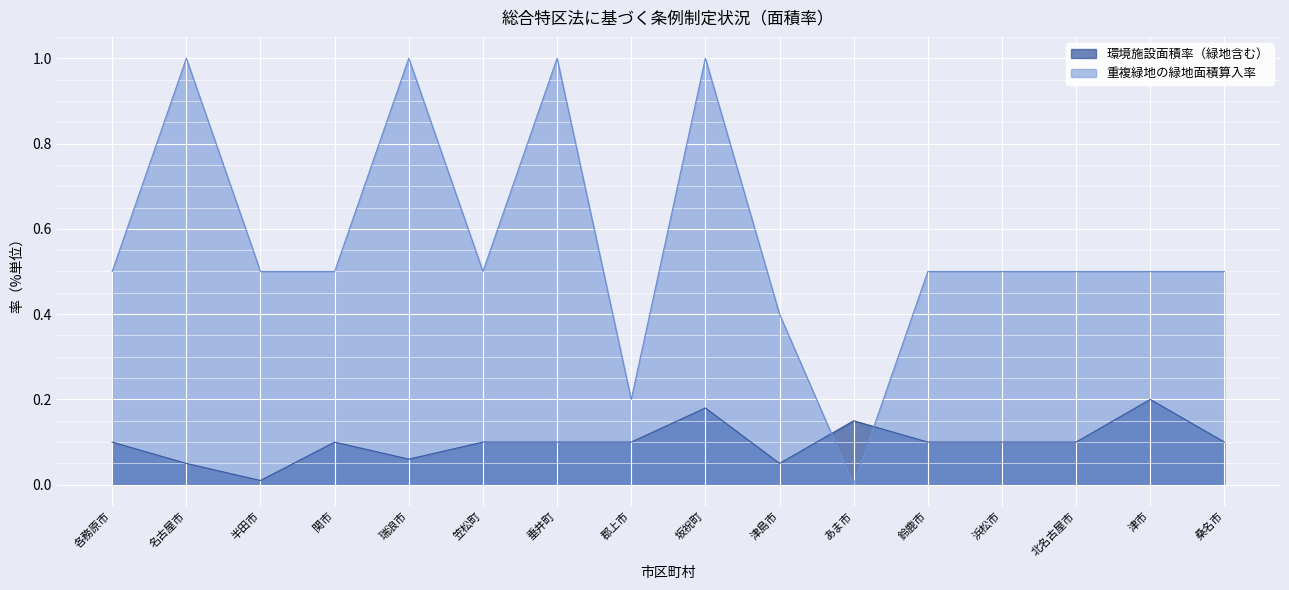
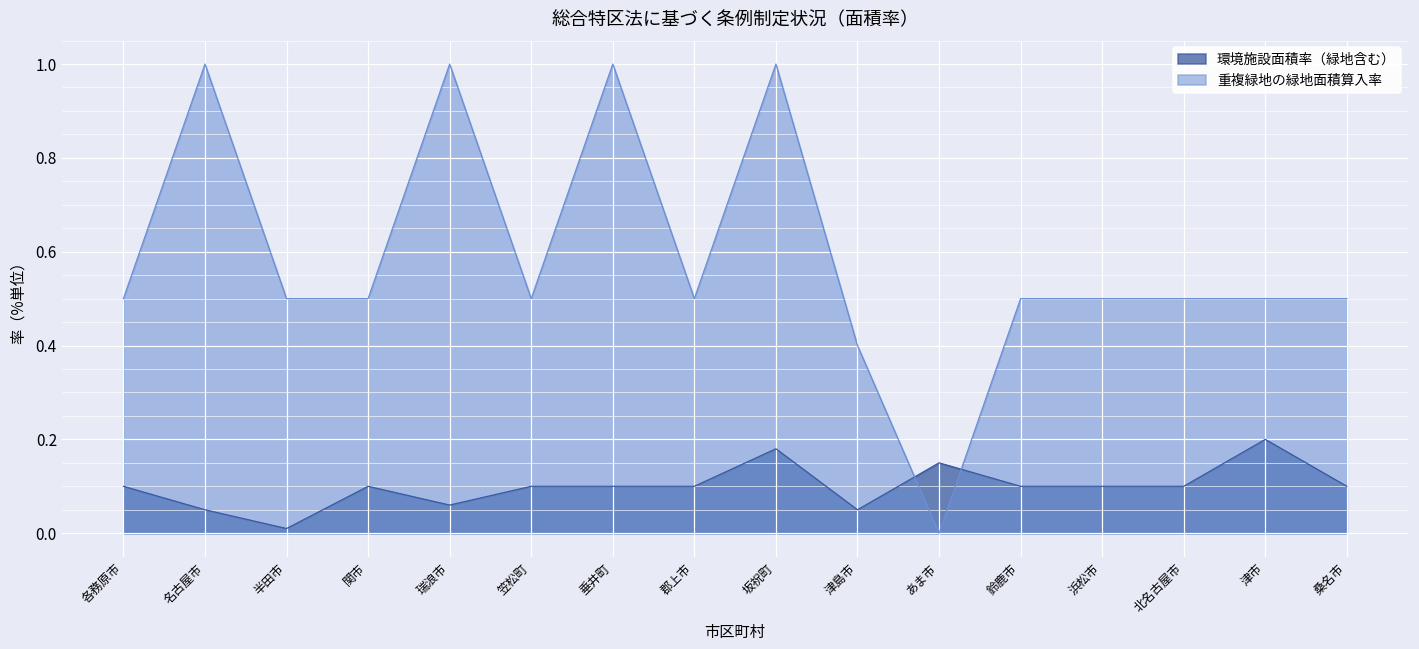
重複緑地の緑地面積算入率, 郡上市: 0.2 -> 0.5
